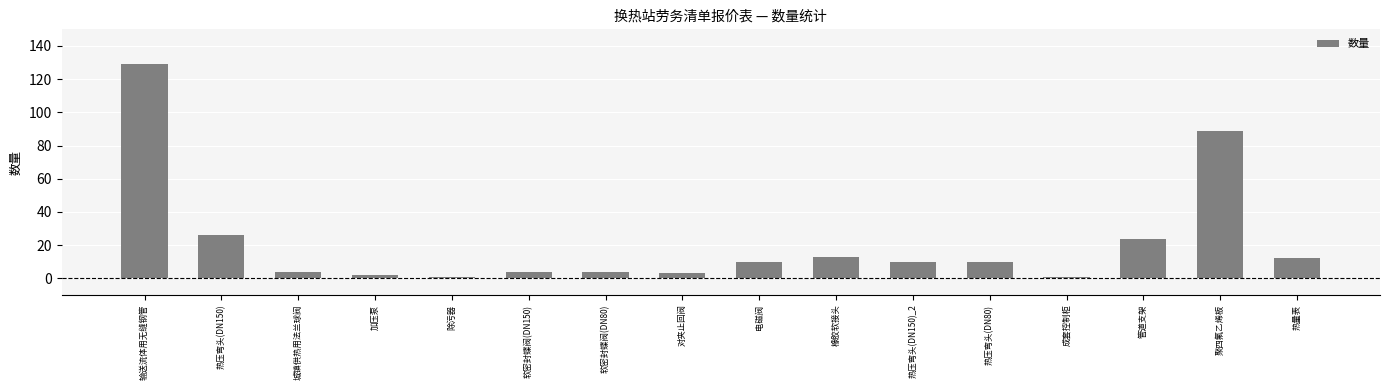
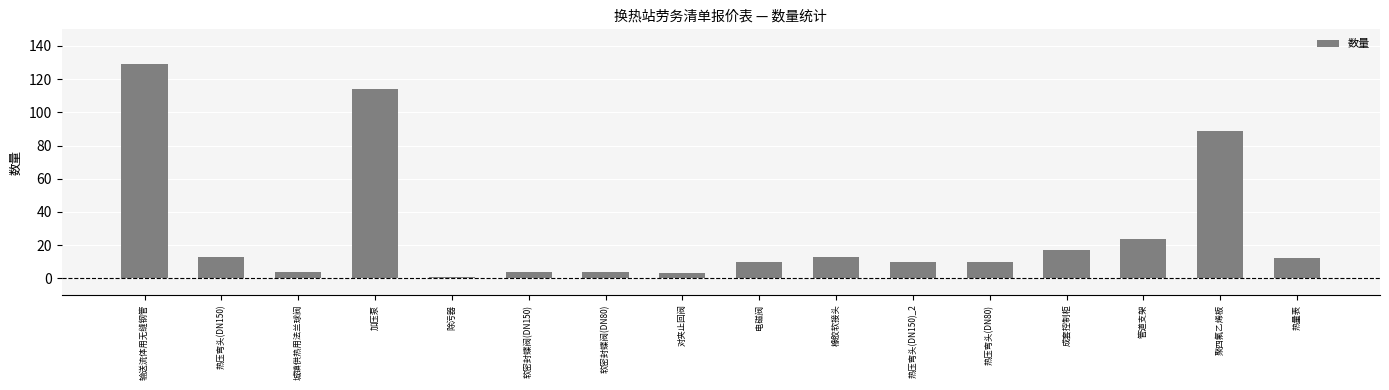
热压弯头(DN150): 26 -> 13
加压泵: 2 -> 114
成套控制柜: 1 -> 17
